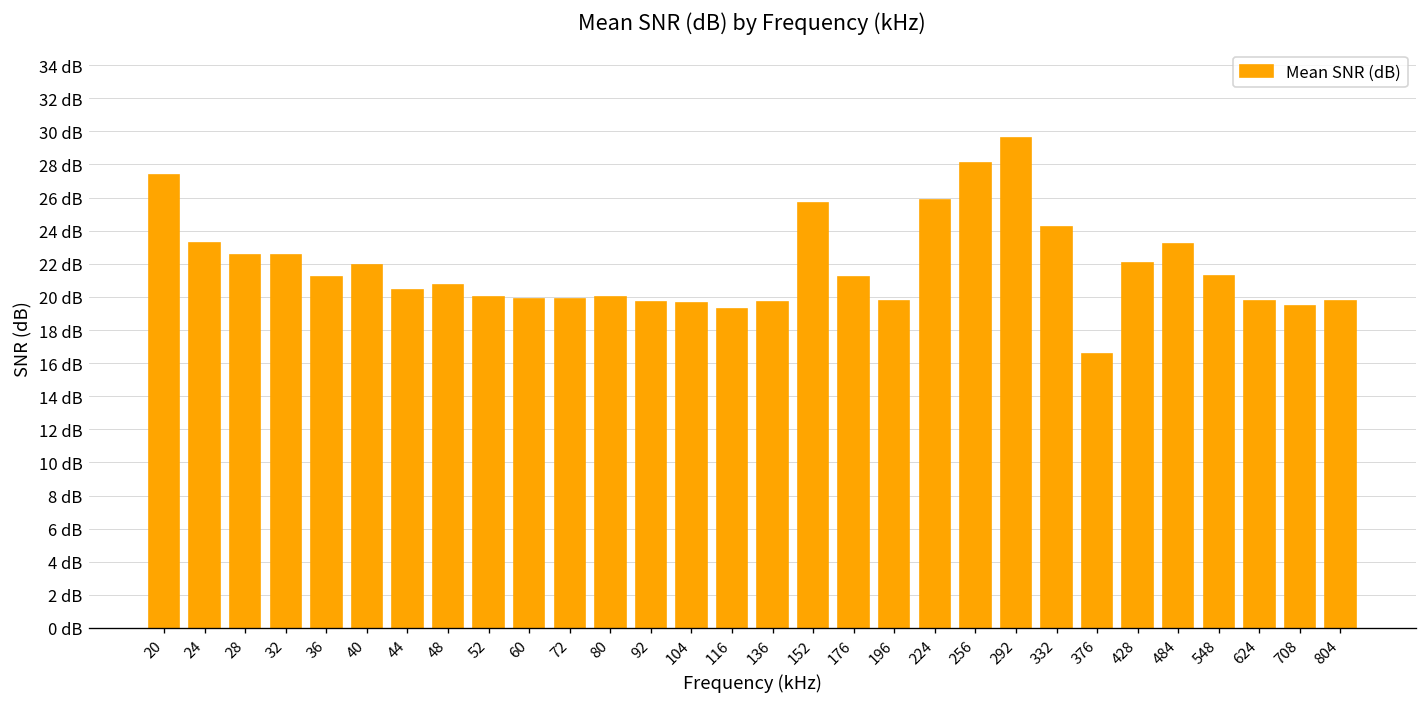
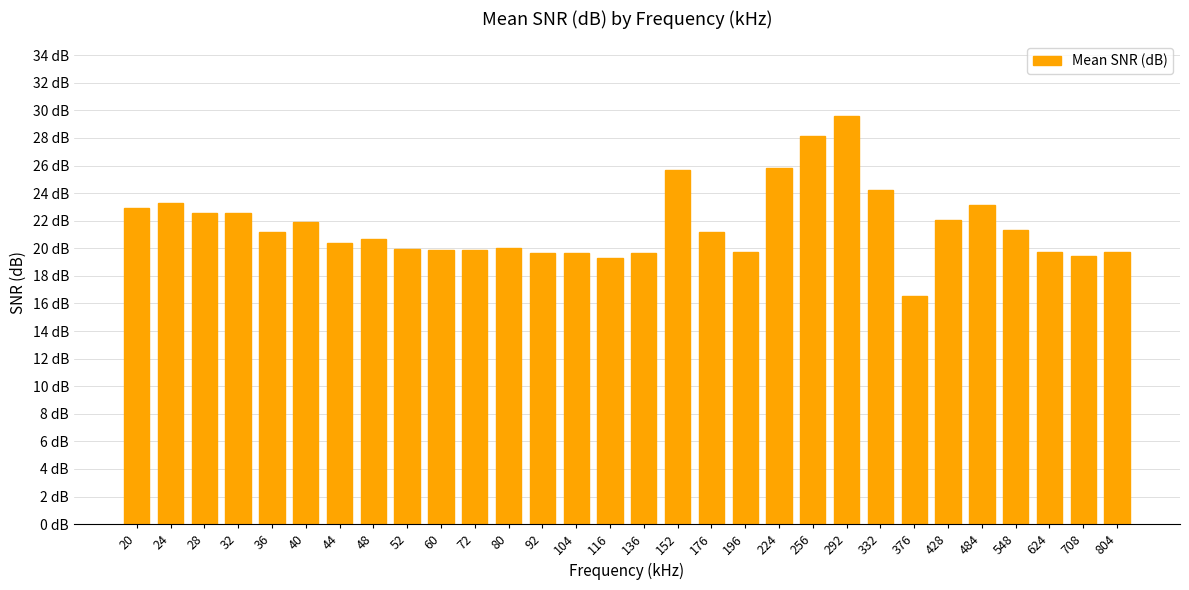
20: 27.4 dB -> 22.9 dB
